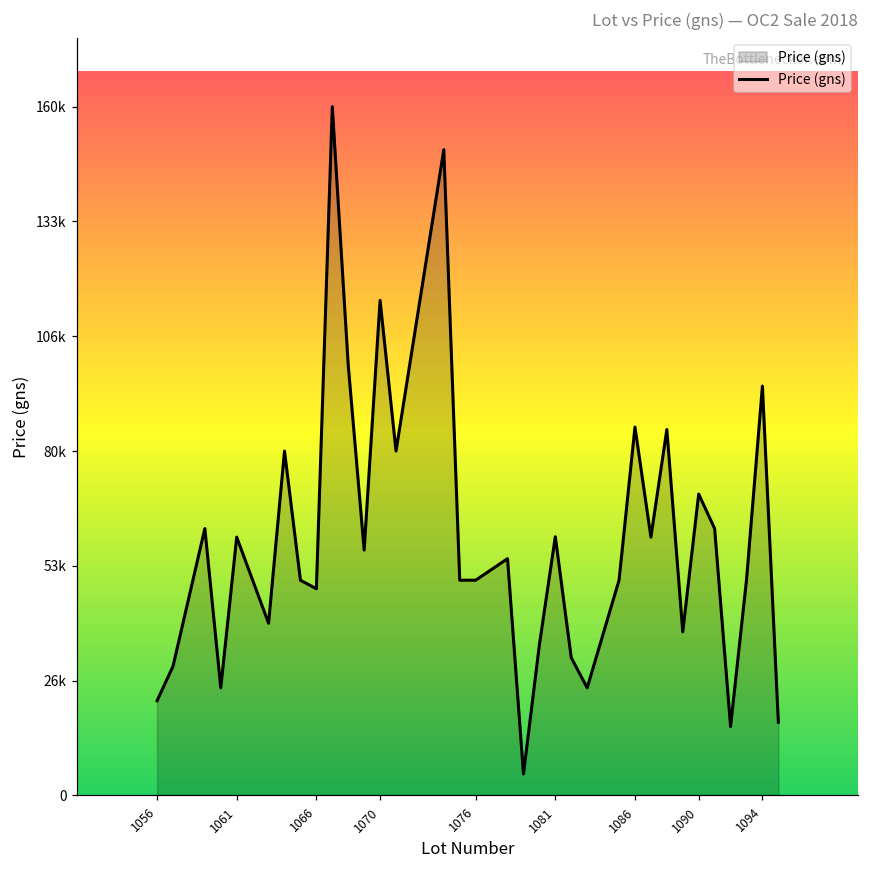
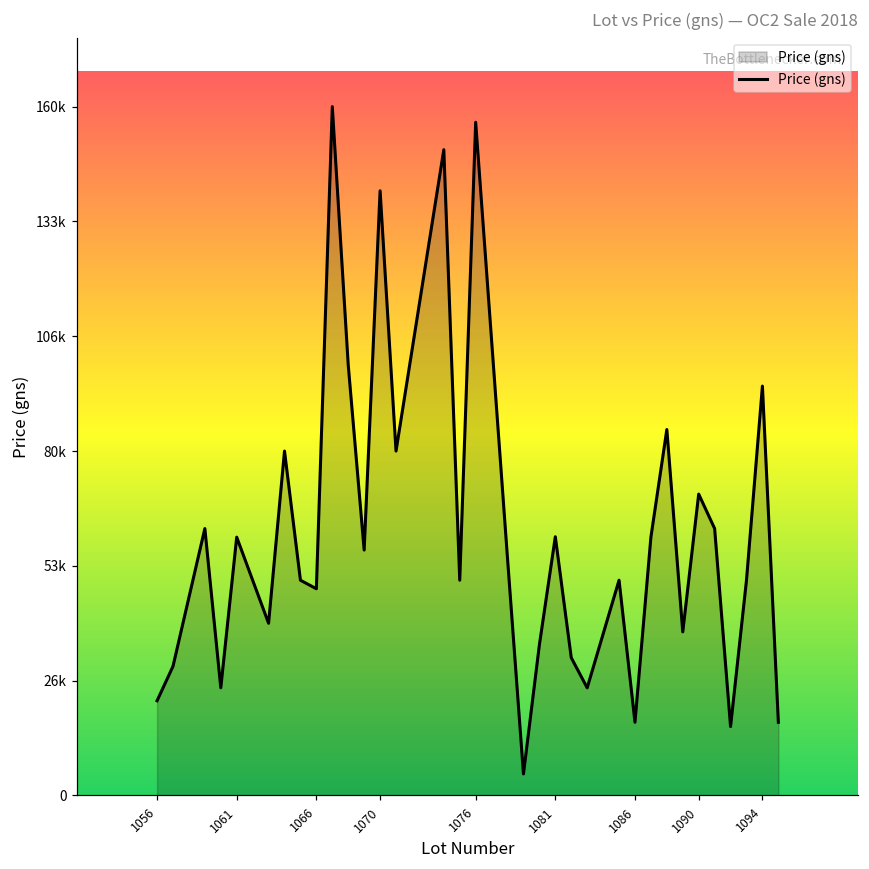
1070: 115000 -> 140000
1076: 50000 -> 156000
1086: 86000 -> 17000
